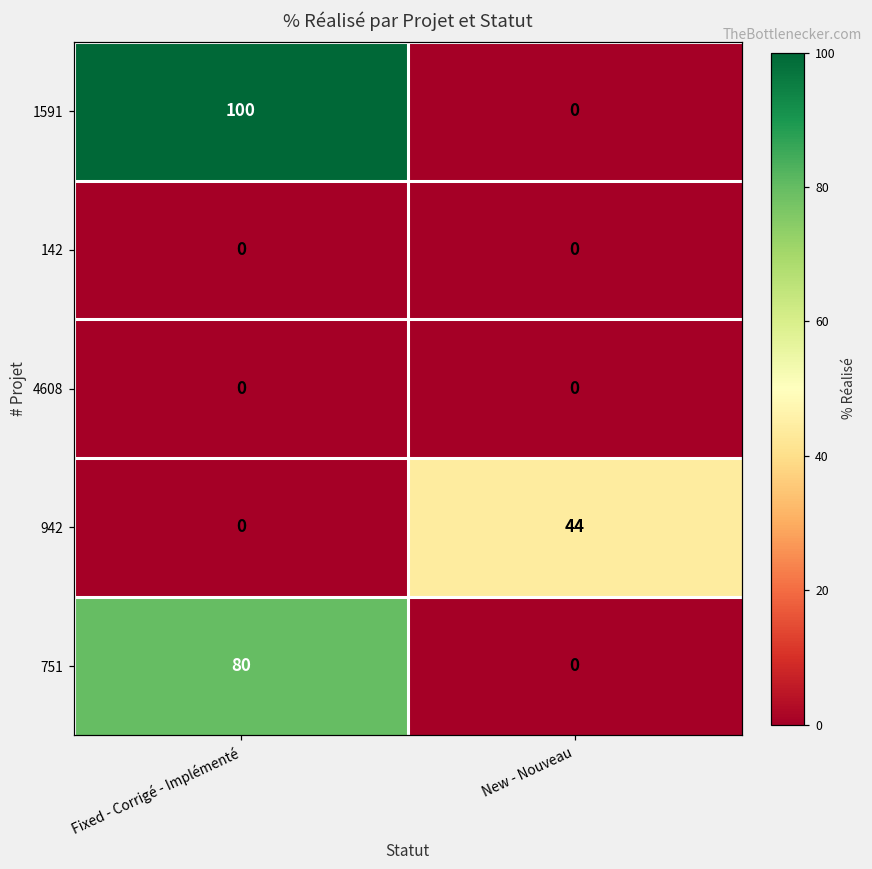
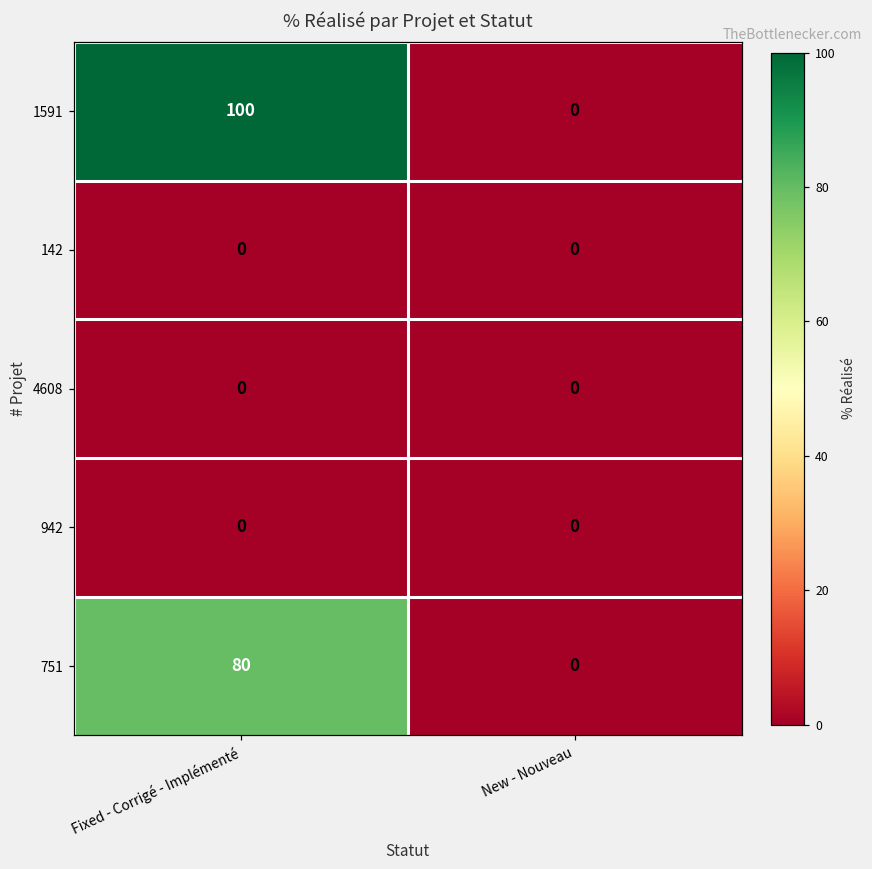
942, New - Nouveau: 44 -> 0
